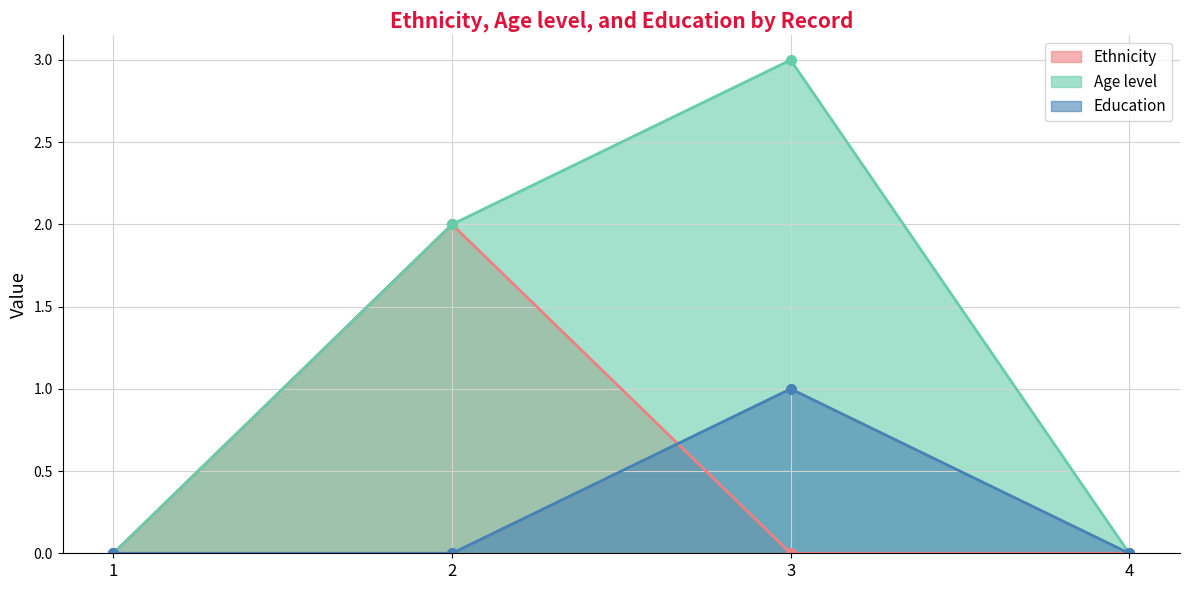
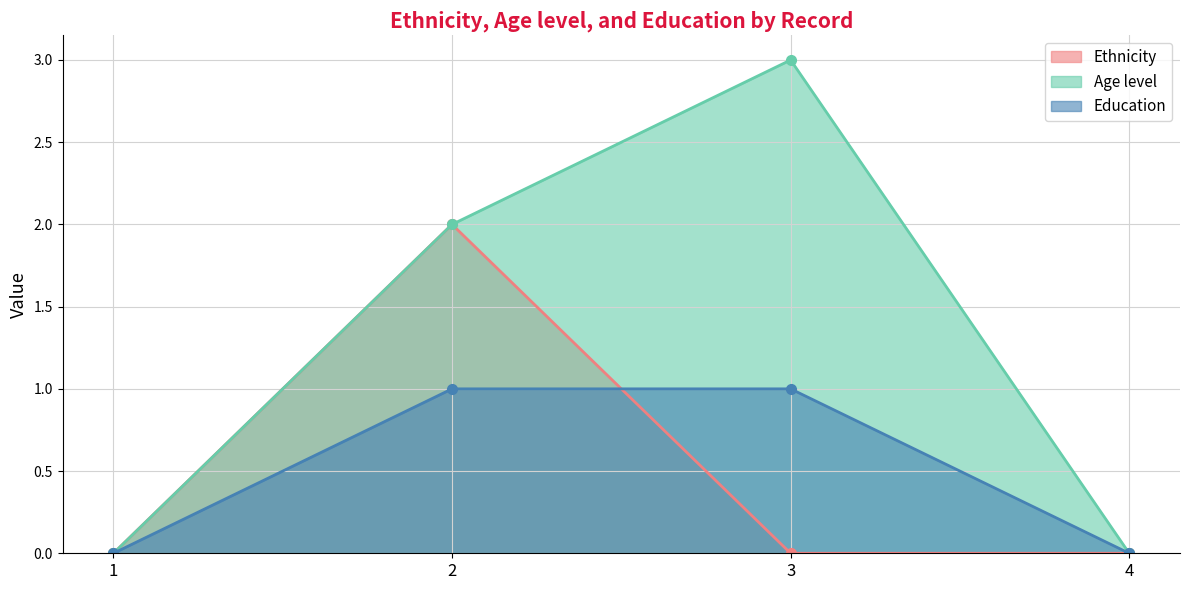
Education, 2: 0 -> 1
